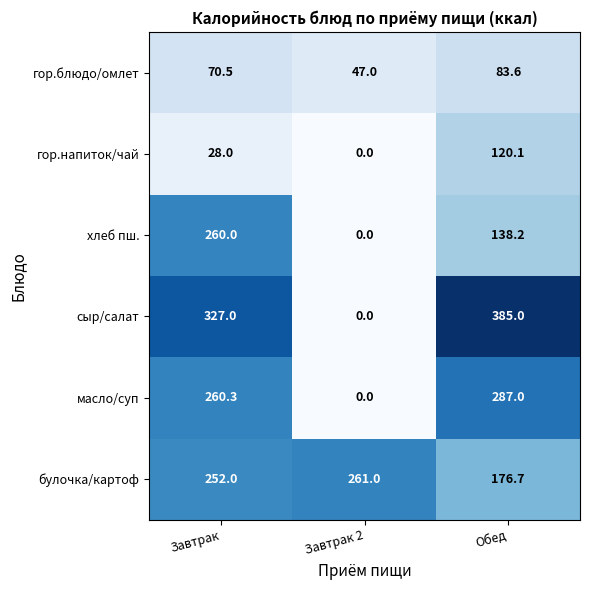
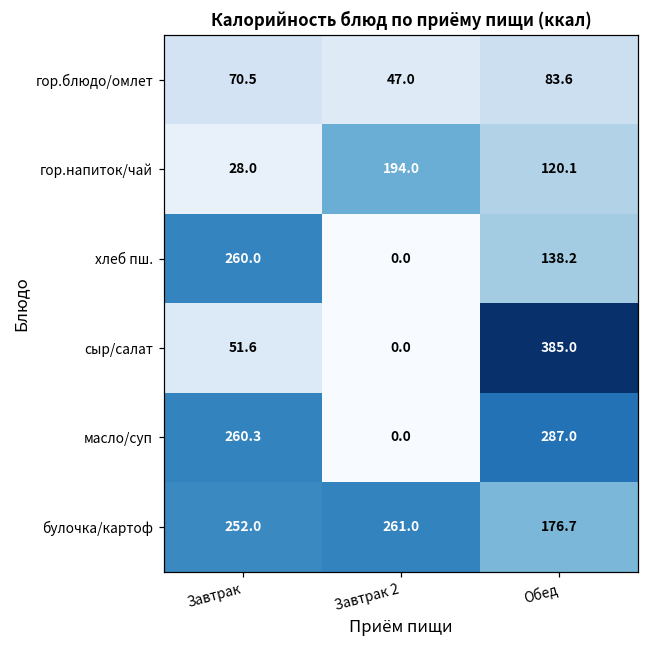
гор.напиток/чай, Завтрак 2: 0.0 -> 194.0
сыр/салат, Завтрак: 327.0 -> 51.6
